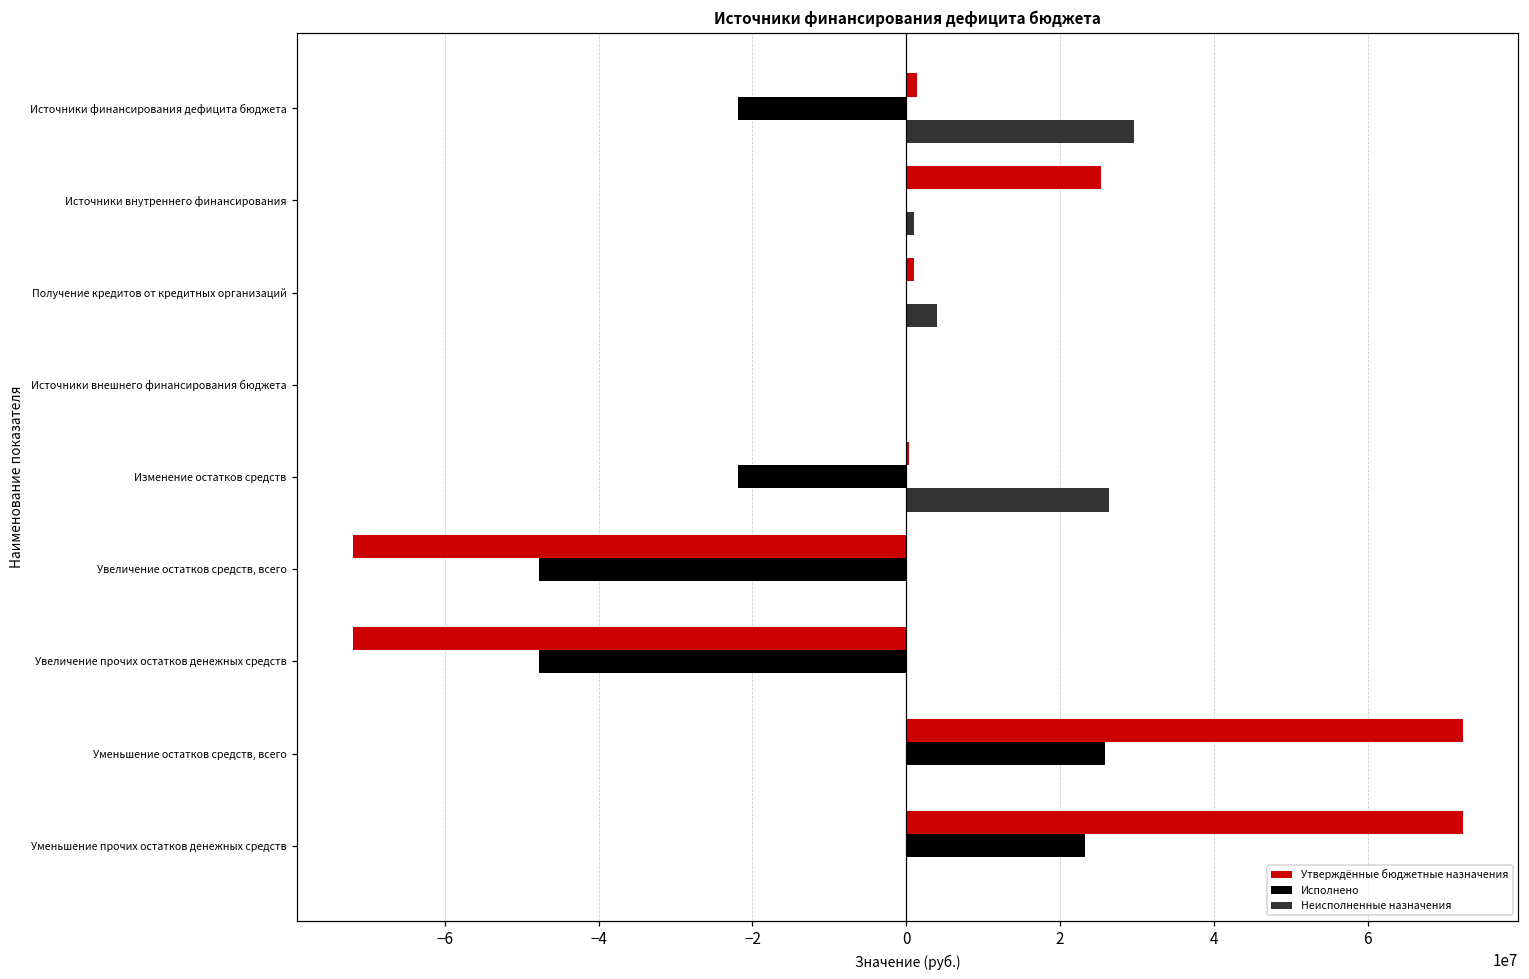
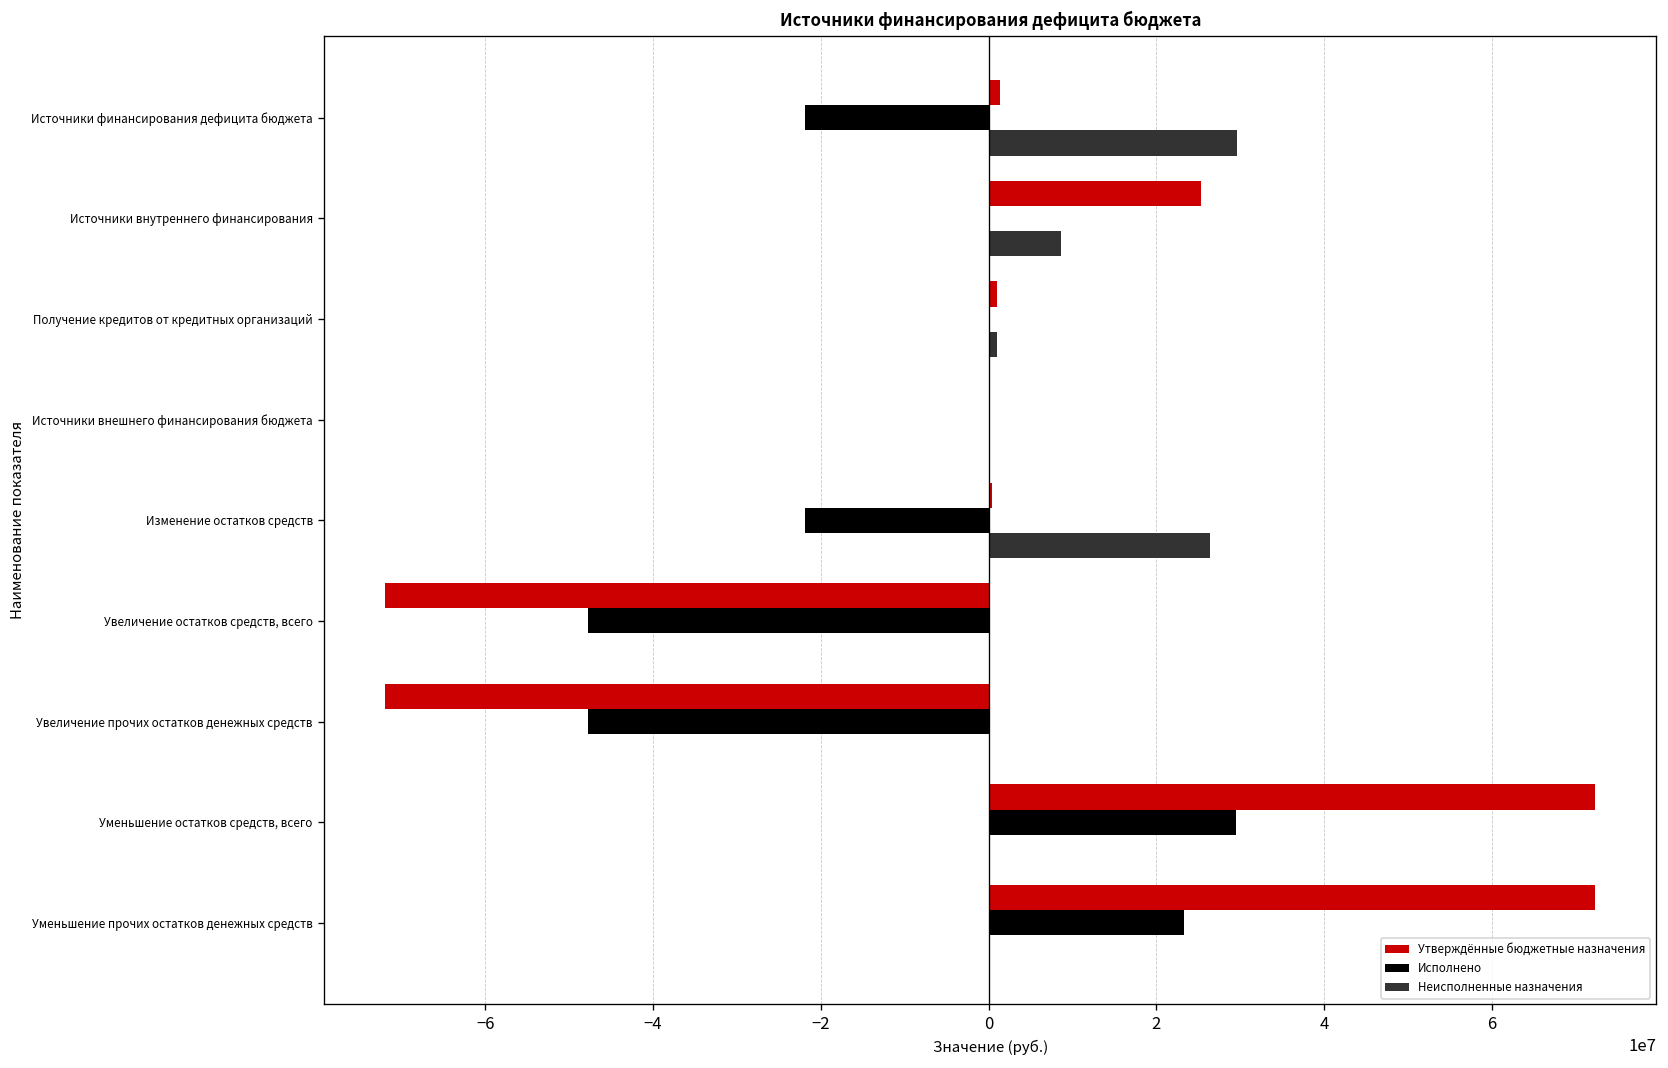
Неисполненные назначения, Источники внутреннего финансирования: 1000000 -> 9000000
Неисполненные назначения, Получение кредитов от кредитных организаций: 4000000 -> 1000000
Исполнено, Уменьшение остатков средств, всего: 26000000 -> 29000000
